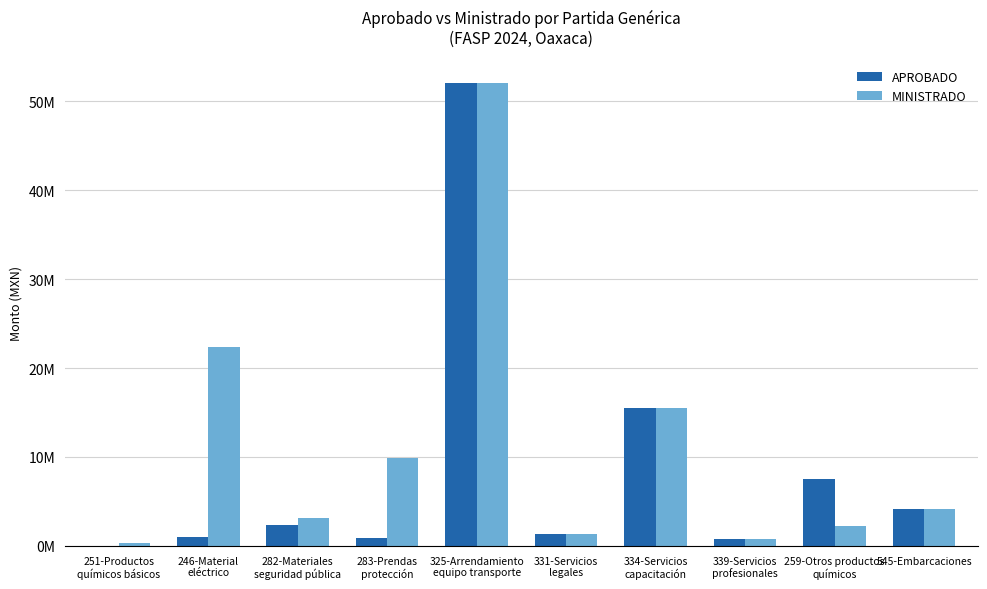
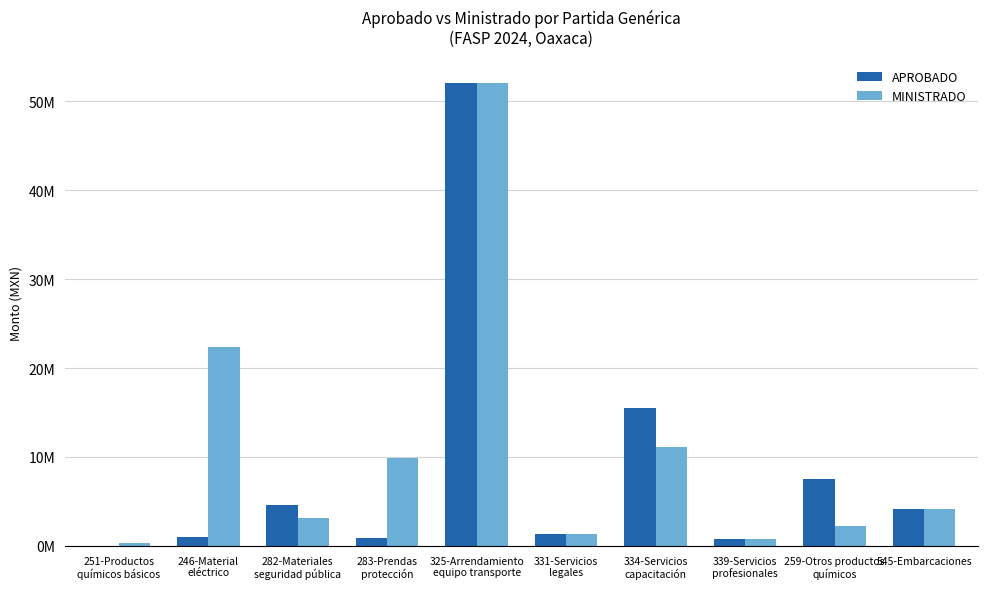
APROBADO, 282-Materiales seguridad pública: 2000000 -> 5000000
MINISTRADO, 334-Servicios capacitación: 16000000 -> 11000000
